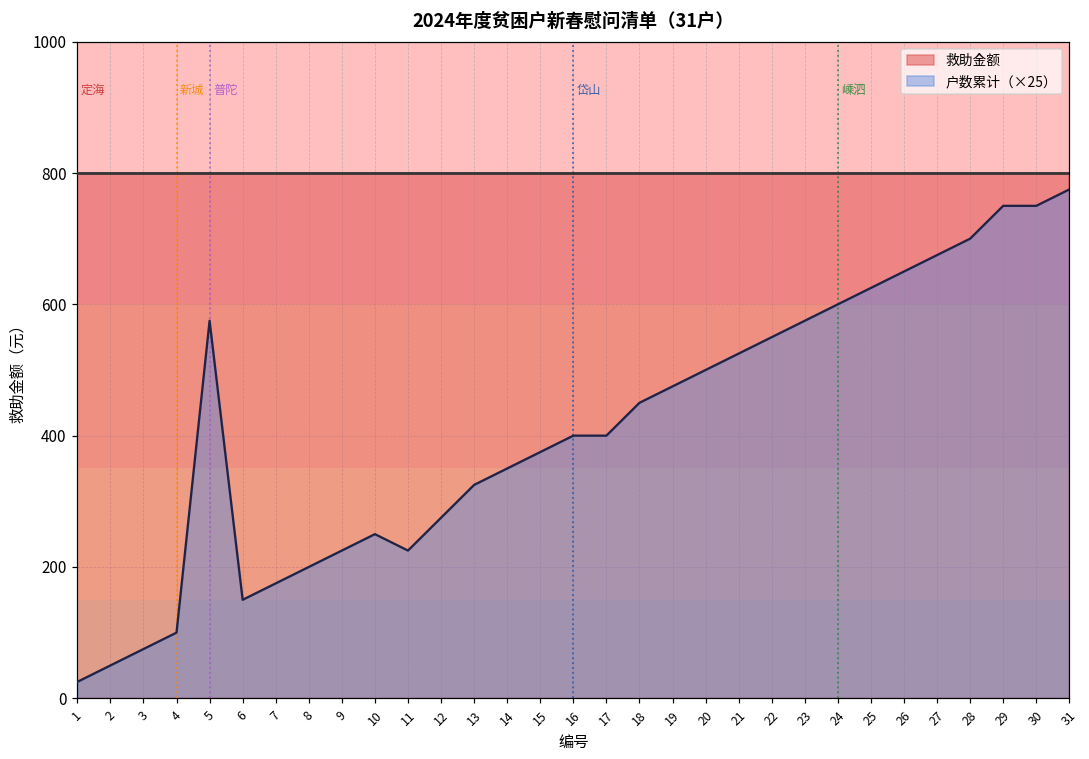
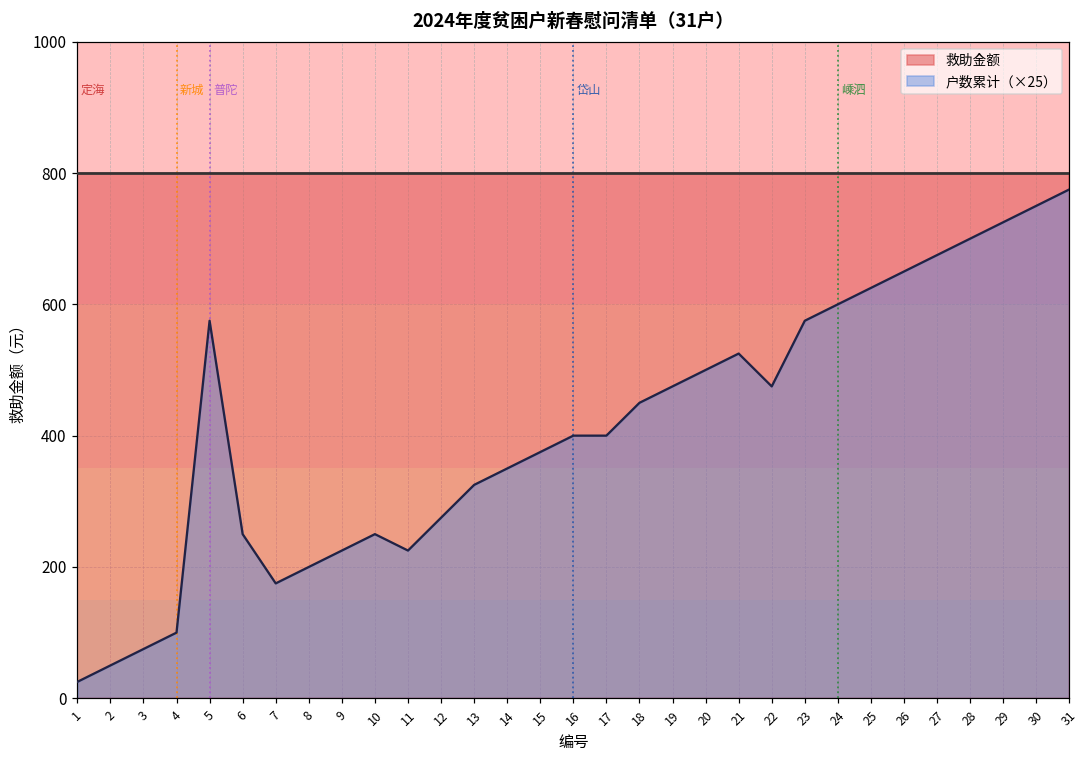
户数累计（×25）, 6: 150 -> 250
户数累计（×25）, 22: 550 -> 480
户数累计（×25）, 29: 750 -> 730
